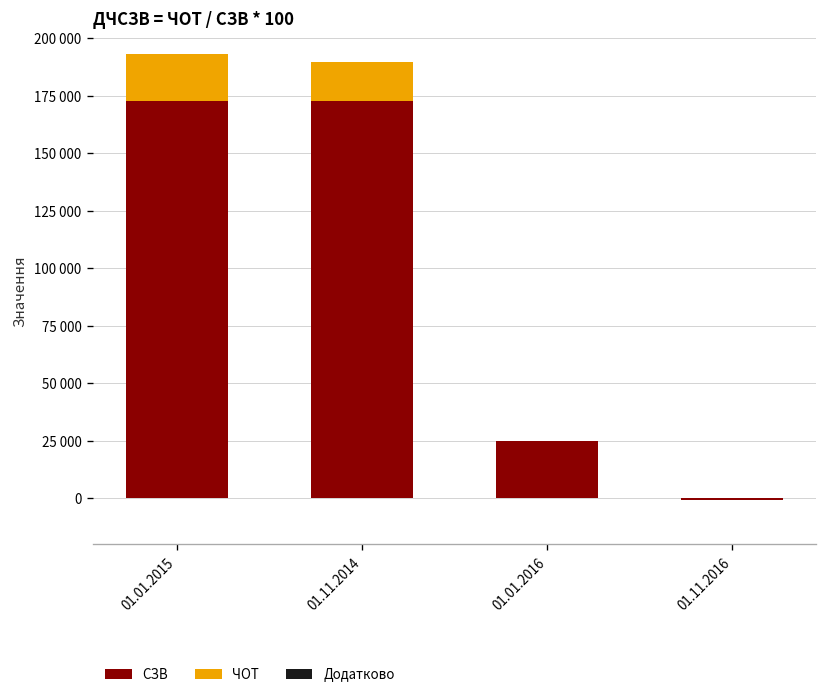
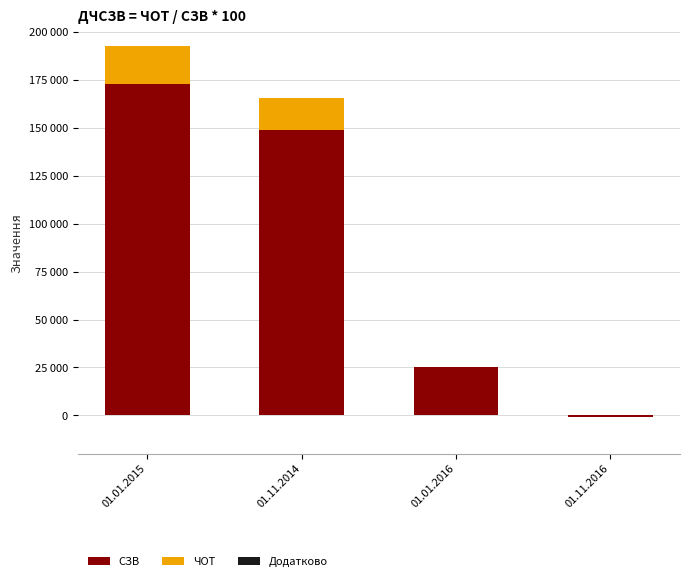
СЗВ, 01.11.2014: 173000 -> 149000
